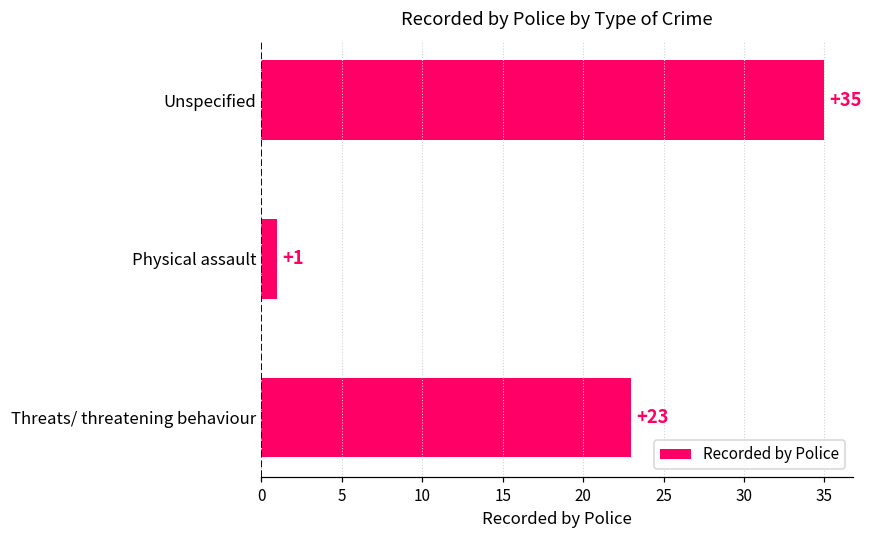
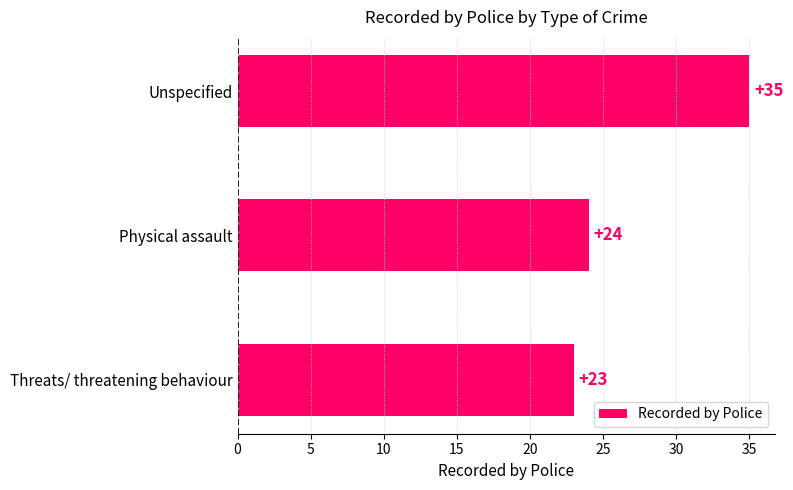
Physical assault: +1 -> +24
